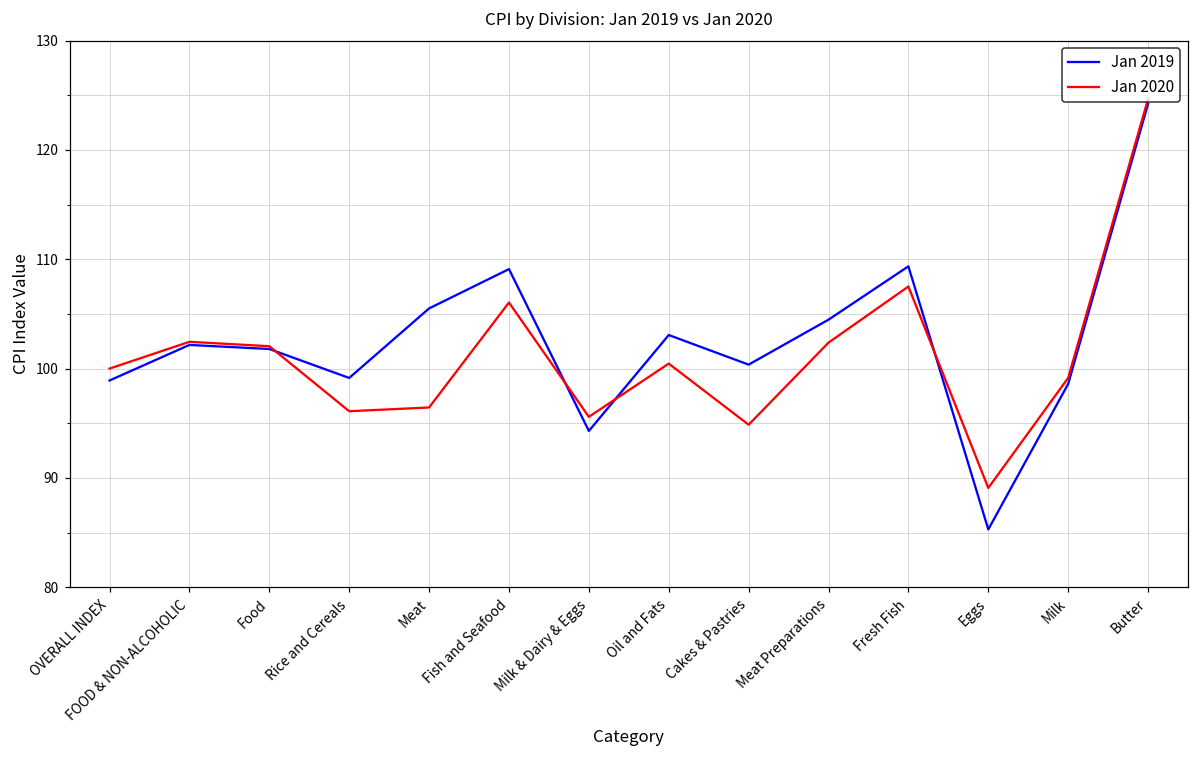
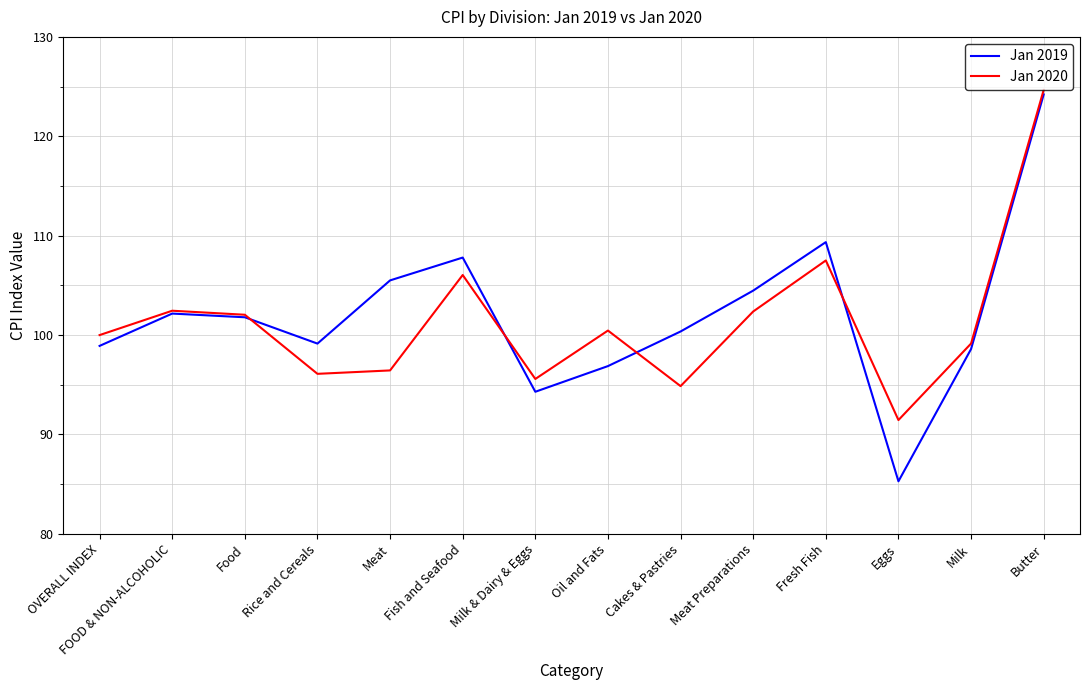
Jan 2019, Fish and Seafood: 109 -> 108
Jan 2019, Oil and Fats: 103 -> 97
Jan 2020, Eggs: 89 -> 91
